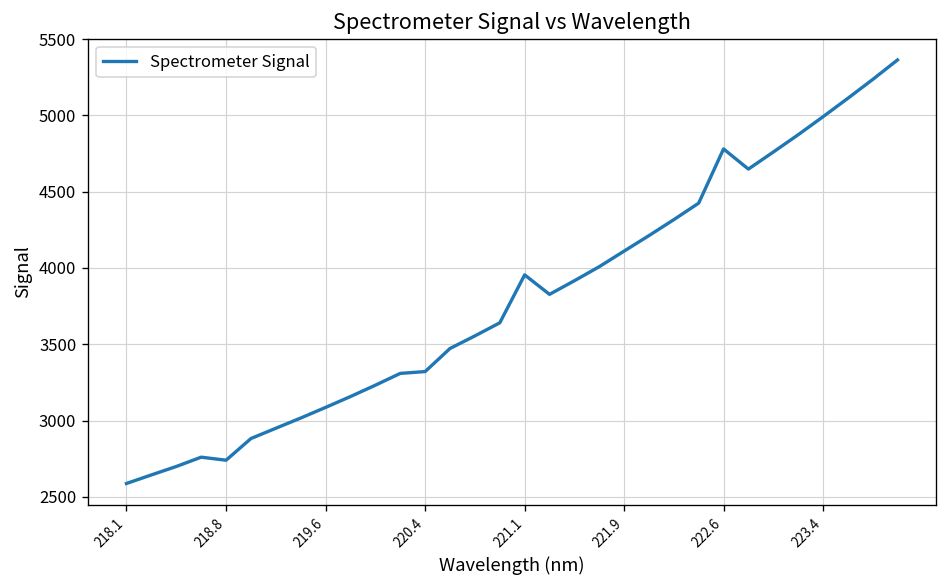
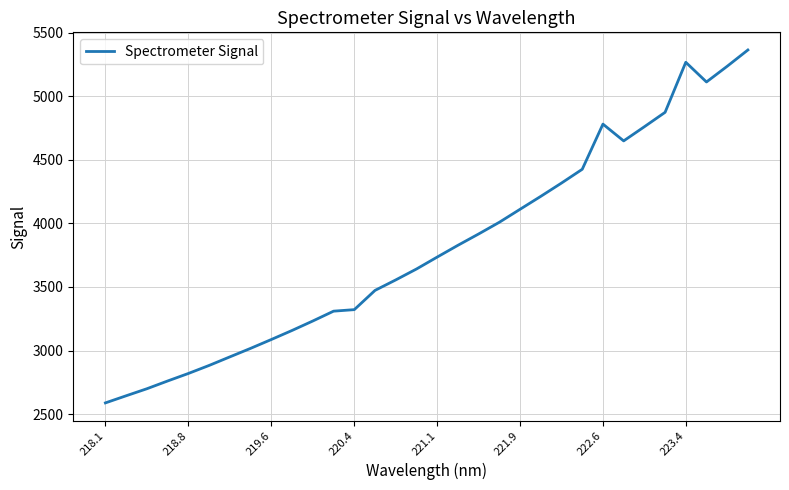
218.8: 2740 -> 2820
221.1: 3950 -> 3730
223.4: 4990 -> 5270
